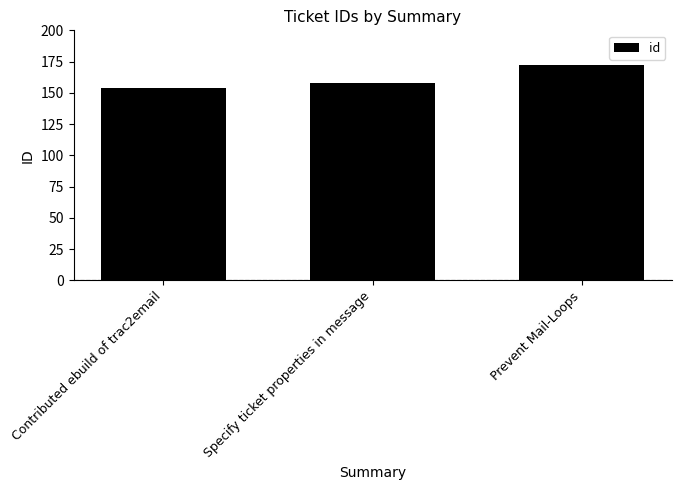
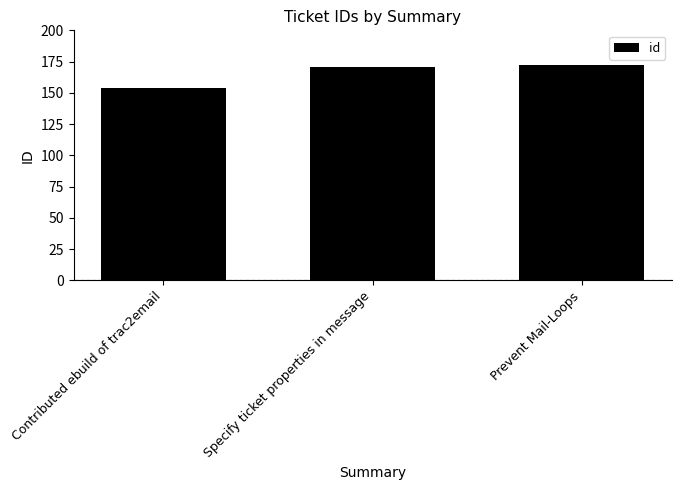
Specify ticket properties in message: 158 -> 171
